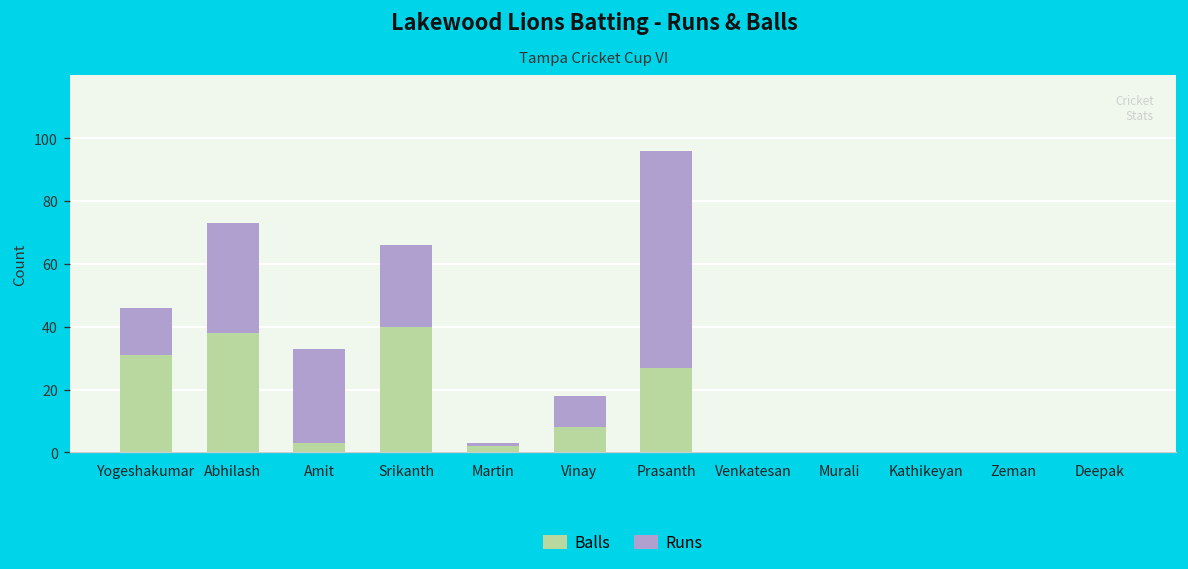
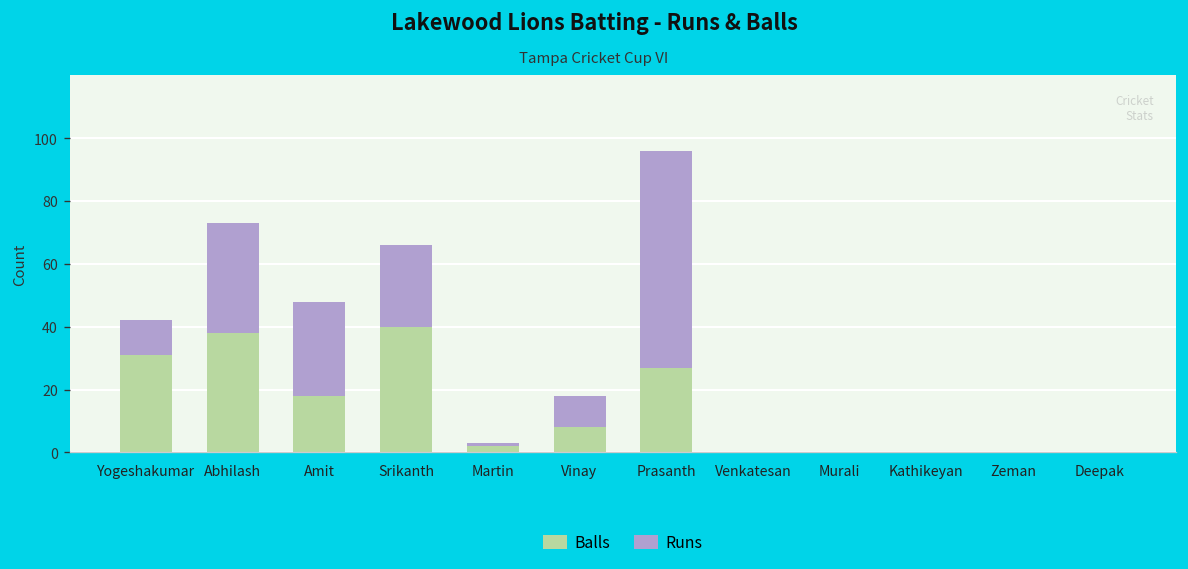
Runs, Yogeshakumar: 15 -> 11
Balls, Amit: 3 -> 18
